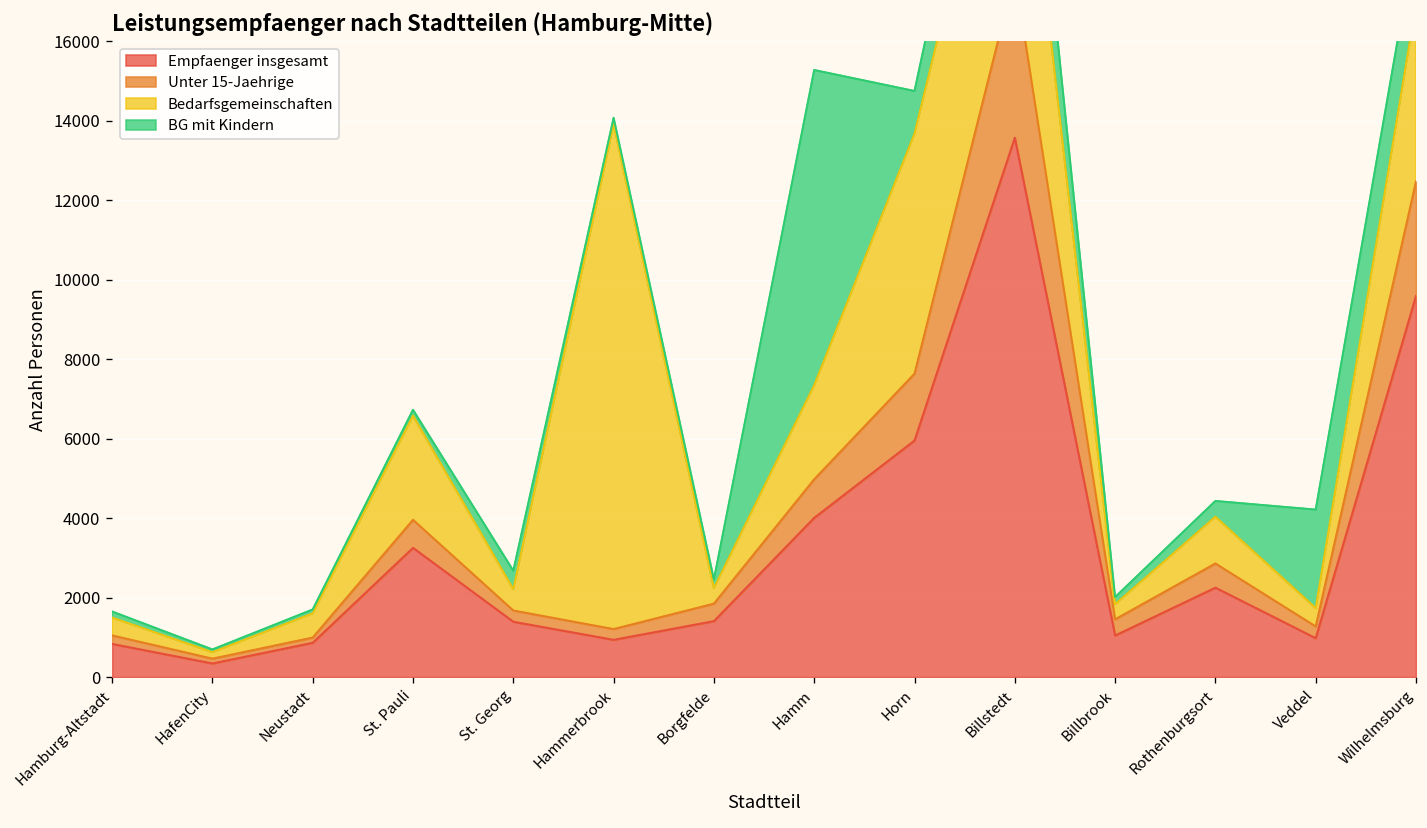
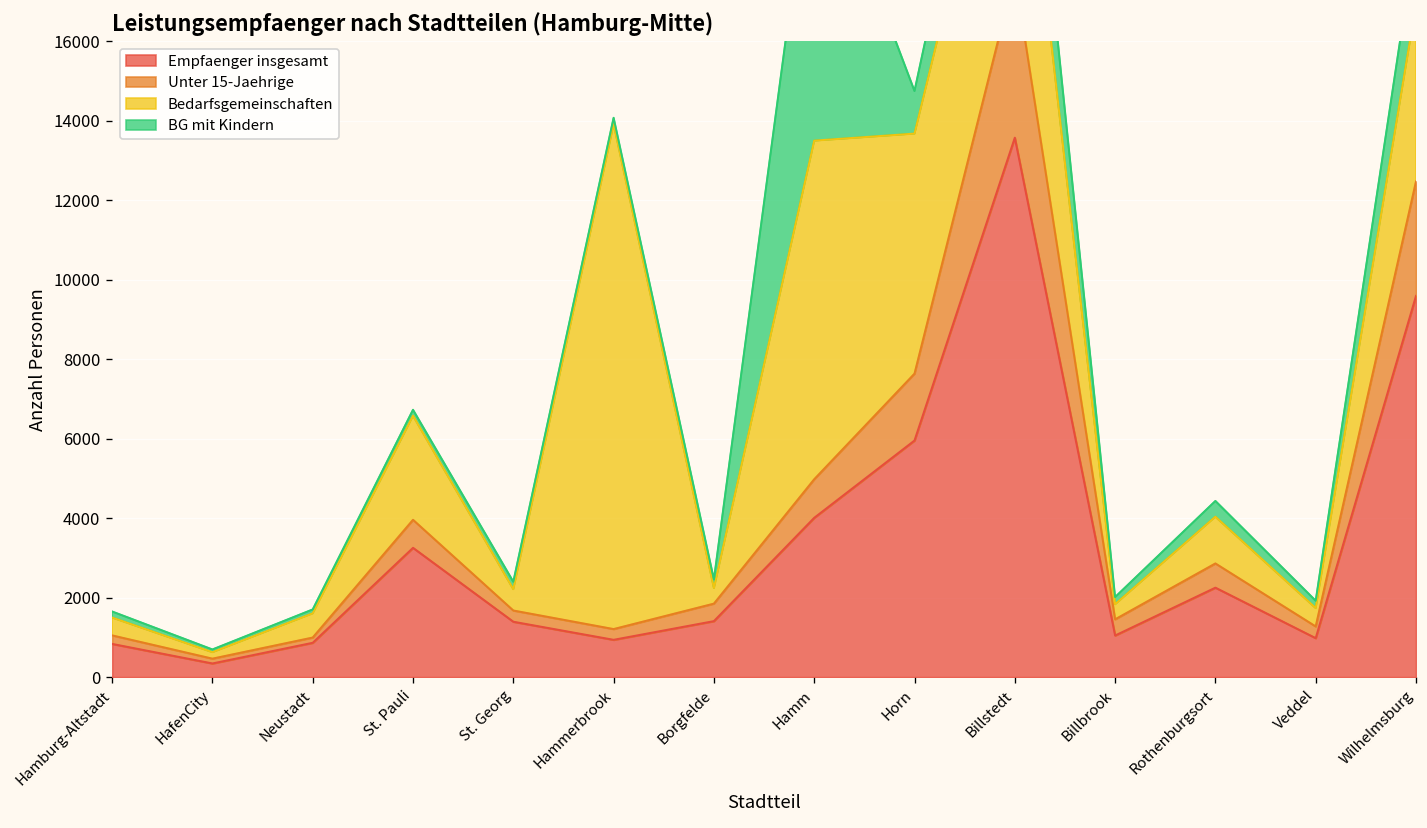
BG mit Kindern, St. Georg: 500 -> 200
Bedarfsgemeinschaften, Hamm: 2400 -> 8500
BG mit Kindern, Veddel: 2500 -> 200
